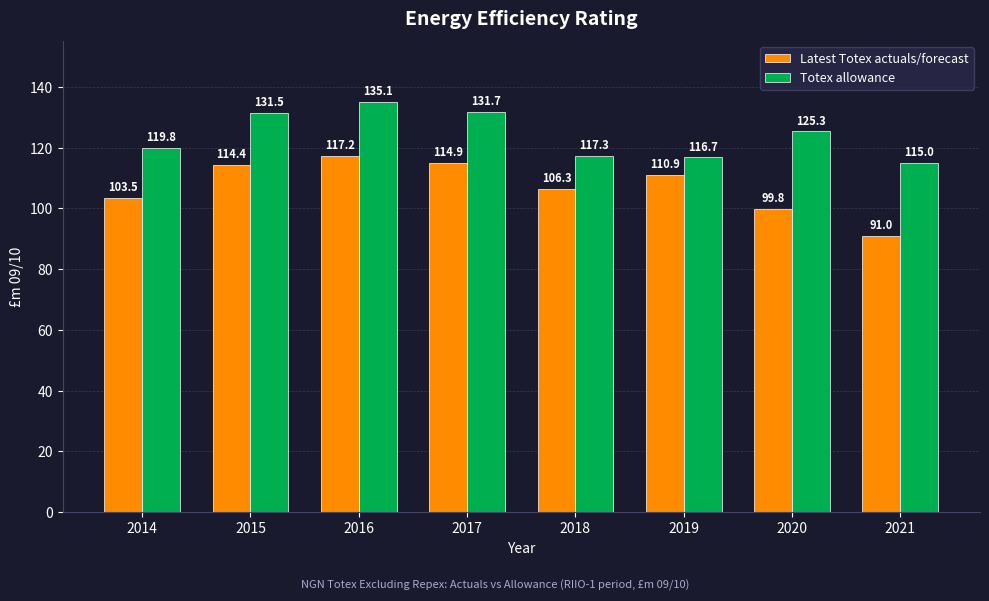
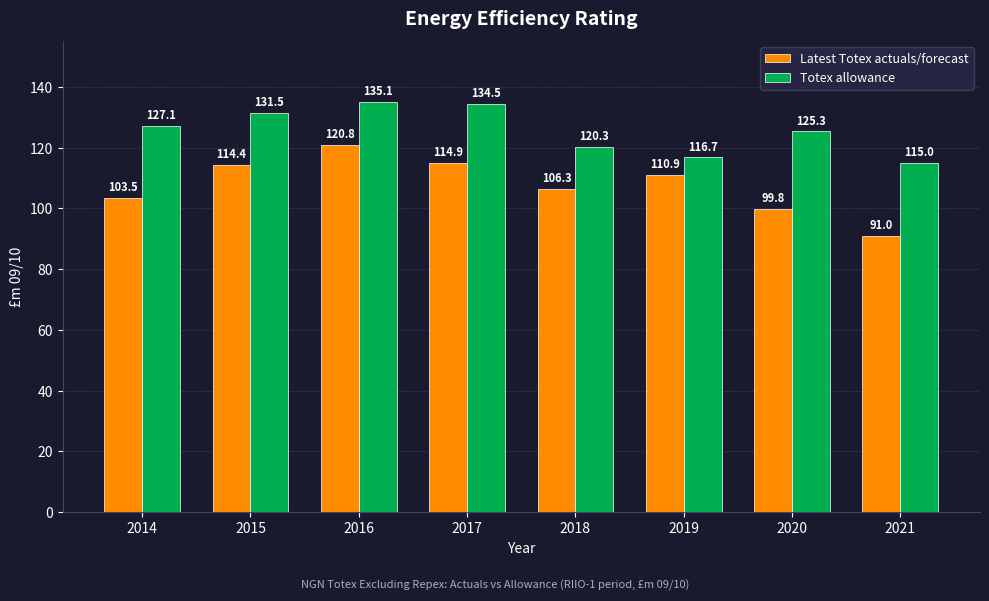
Totex allowance, 2014: 119.8 -> 127.1
Latest Totex actuals/forecast, 2016: 117.2 -> 120.8
Totex allowance, 2017: 131.7 -> 134.5
Totex allowance, 2018: 117.3 -> 120.3
